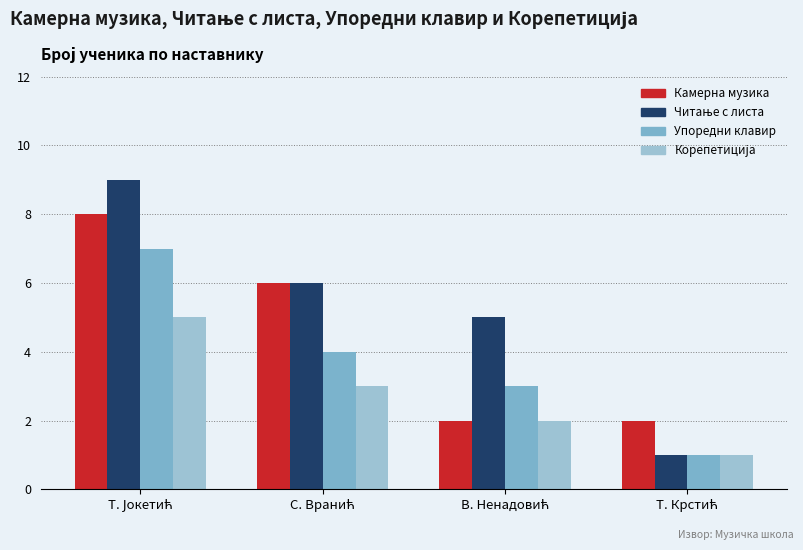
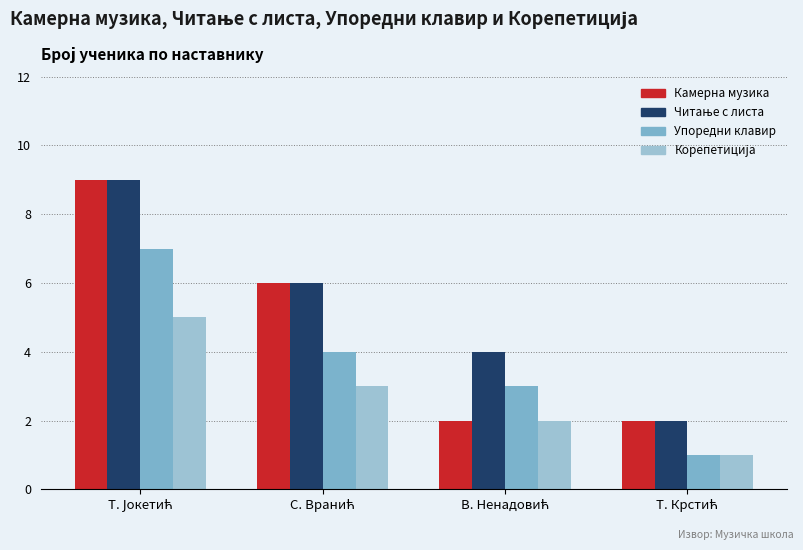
Камерна музика, Т. Јокетић: 8 -> 9
Читање с листа, В. Ненадовић: 5 -> 4
Читање с листа, Т. Крстић: 1 -> 2
